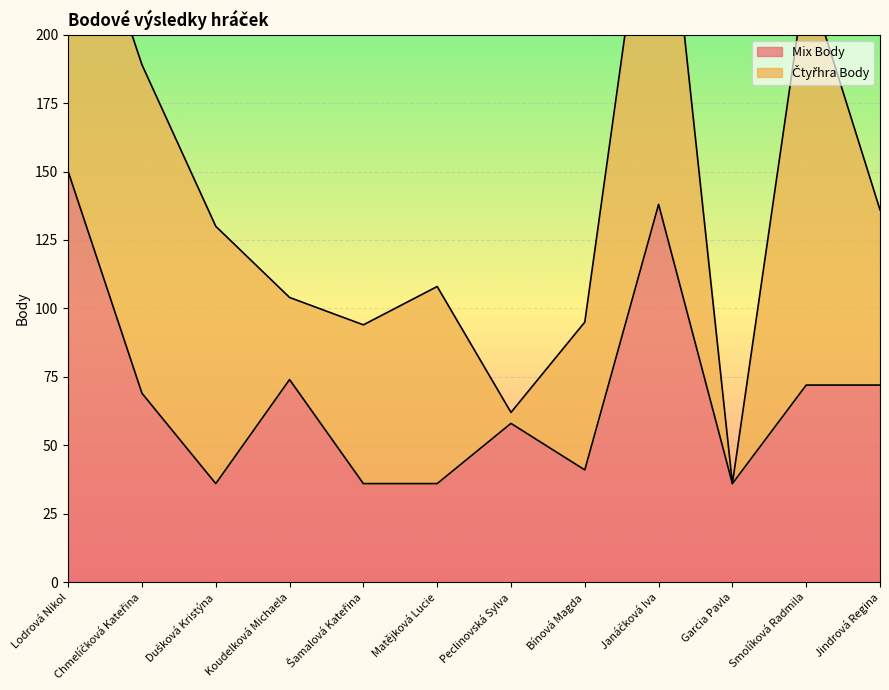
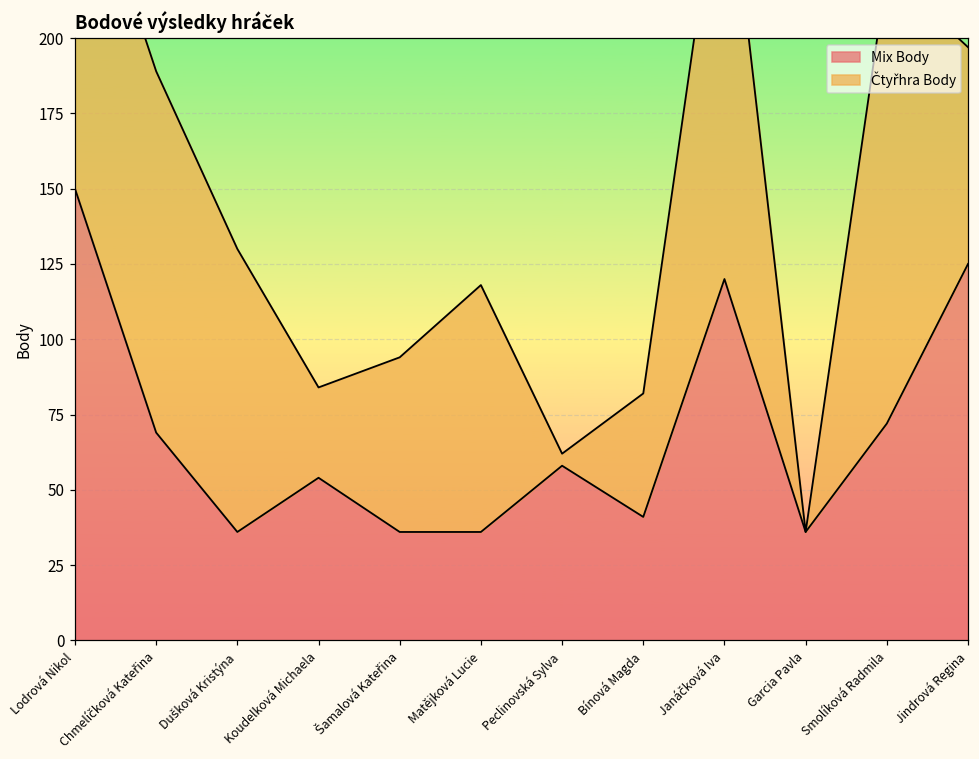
Mix Body, Koudelková Michaela: 74 -> 54
Čtyřhra Body, Matějková Lucie: 72 -> 82
Čtyřhra Body, Bínová Magda: 54 -> 41
Mix Body, Janáčková Iva: 138 -> 120
Mix Body, Jindrová Regina: 72 -> 125
Čtyřhra Body, Jindrová Regina: 64 -> 72
